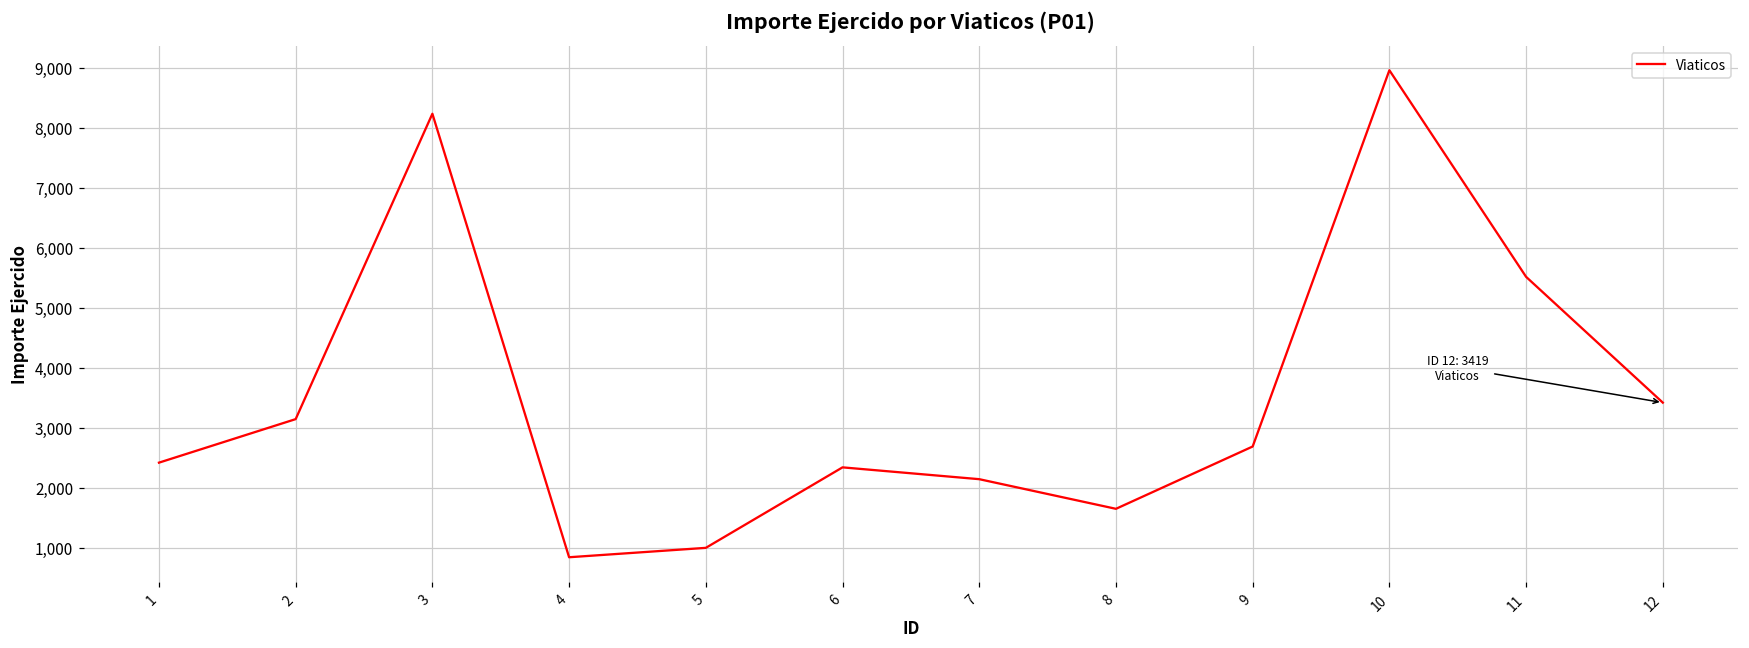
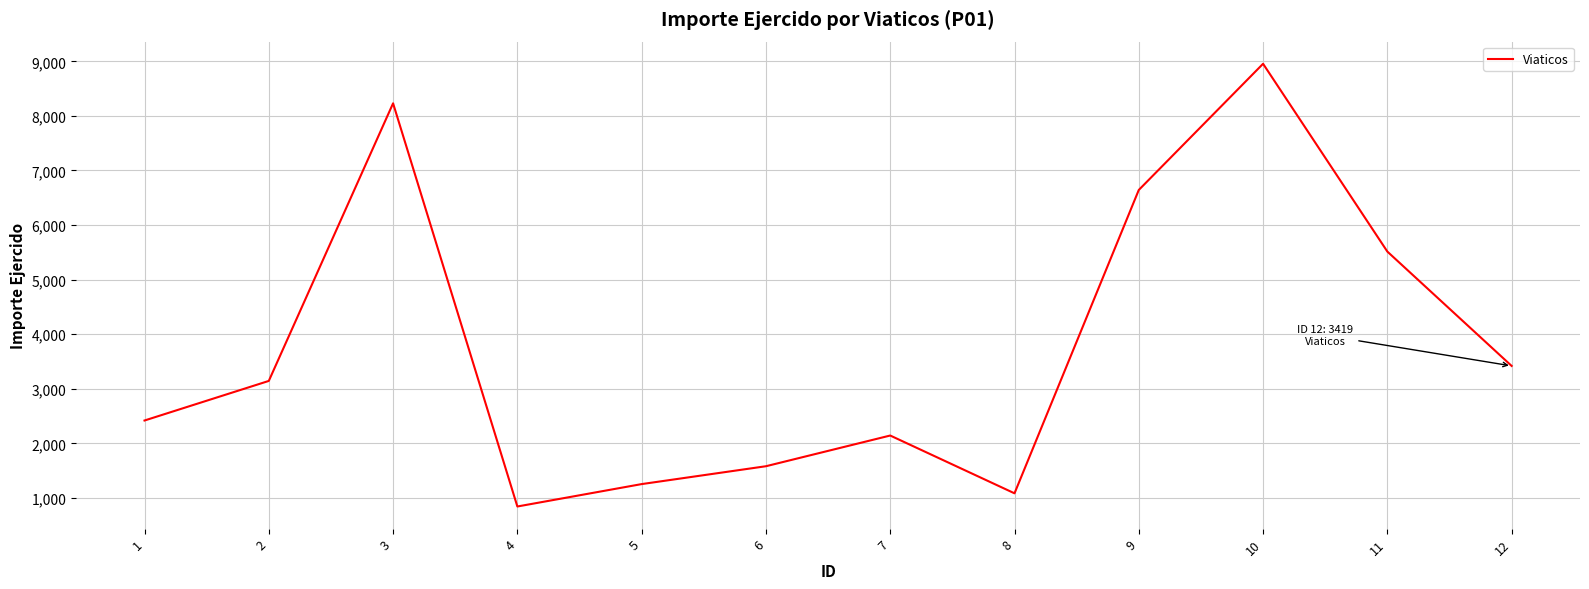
5: 1,000 -> 1,300
6: 2,300 -> 1,600
8: 1,700 -> 1,100
9: 2,700 -> 6,600
